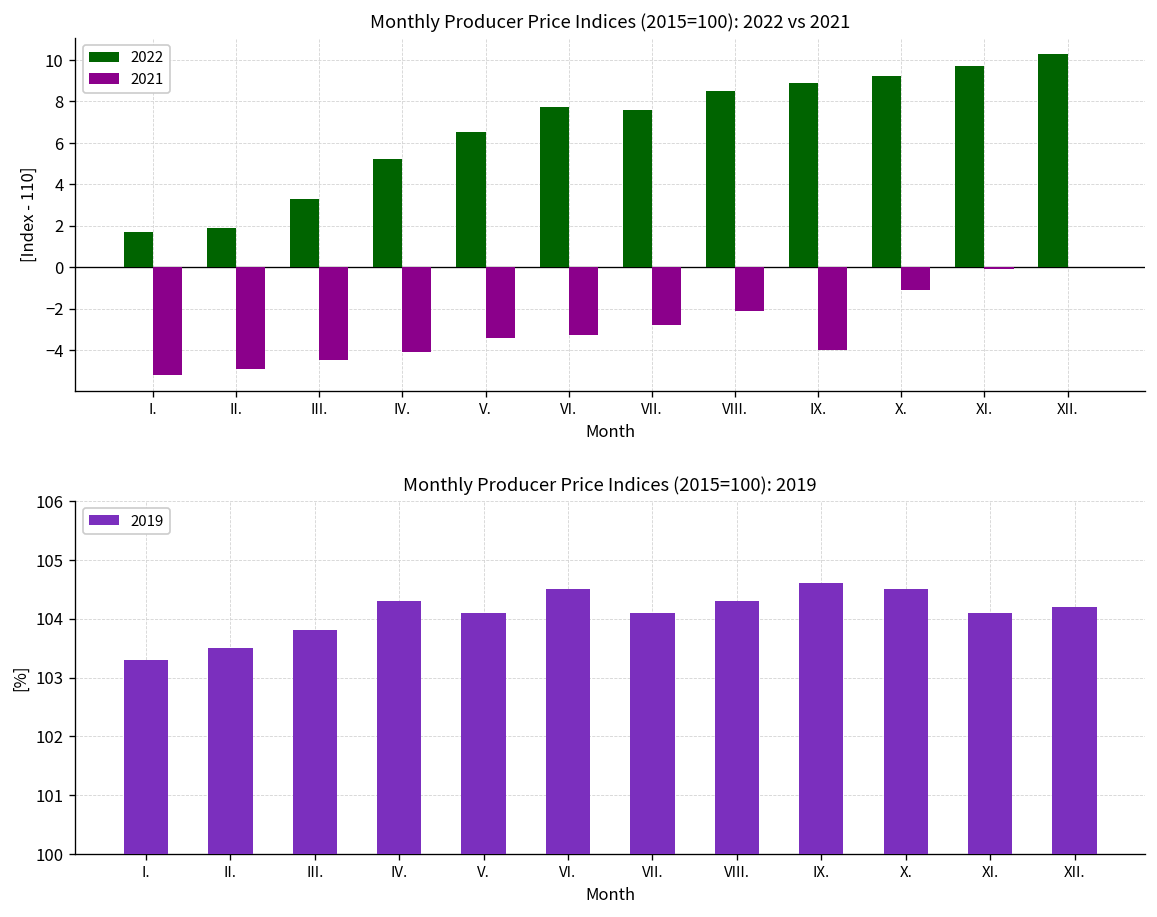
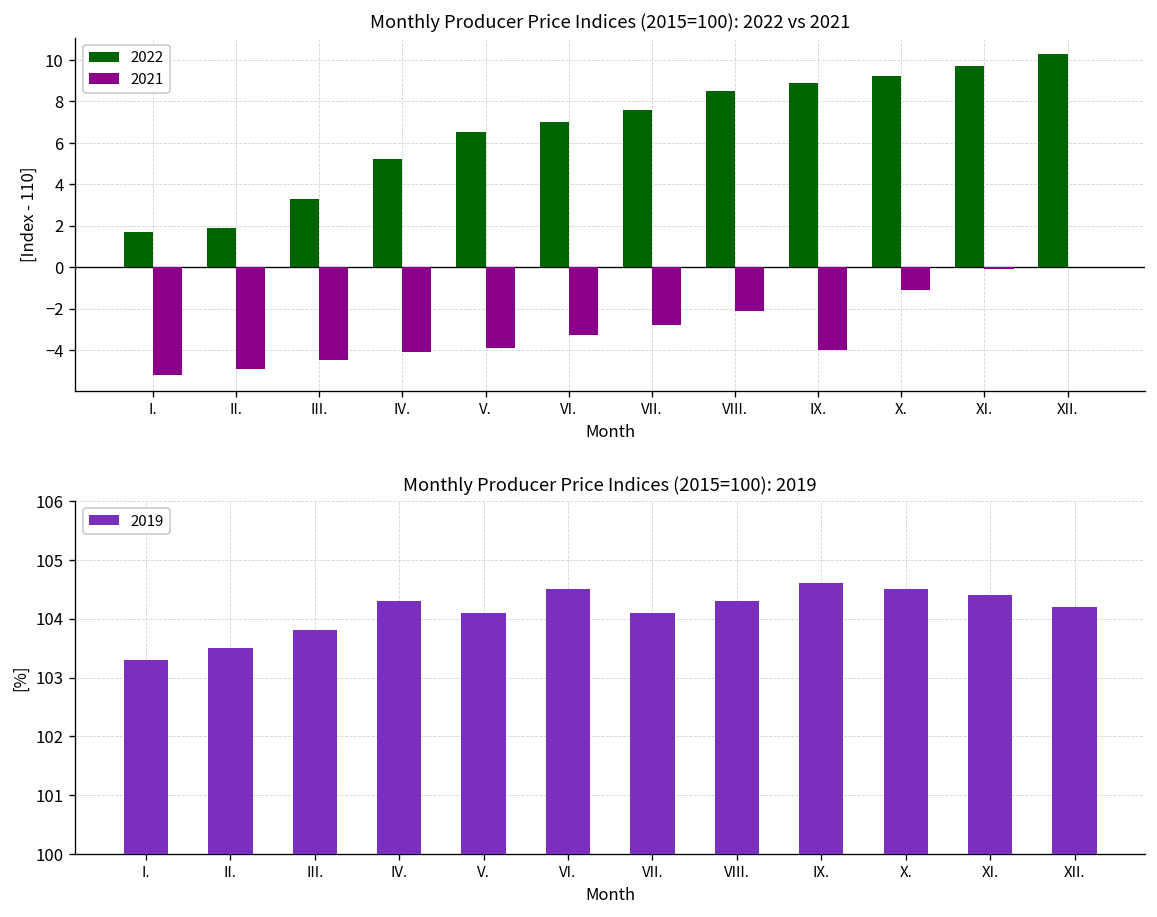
Monthly Producer Price Indices (2015=100): 2022 vs 2021, 2021, V.: -3.4 -> -3.9
Monthly Producer Price Indices (2015=100): 2022 vs 2021, 2022, VI.: 7.7 -> 7.0
Monthly Producer Price Indices (2015=100): 2019, XI.: 104.1 -> 104.4
